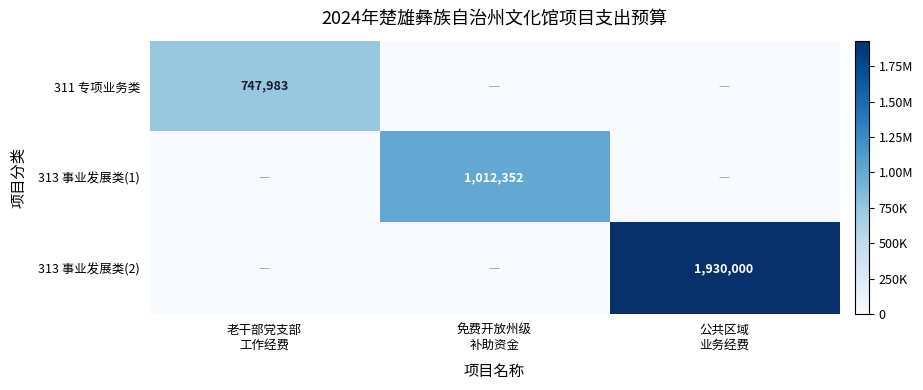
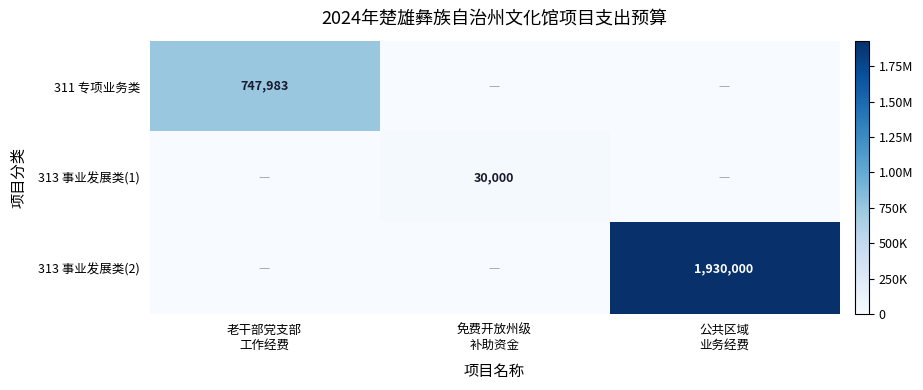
313 事业发展类(1), 免费开放州级 补助资金: 1,012,352 -> 30,000
